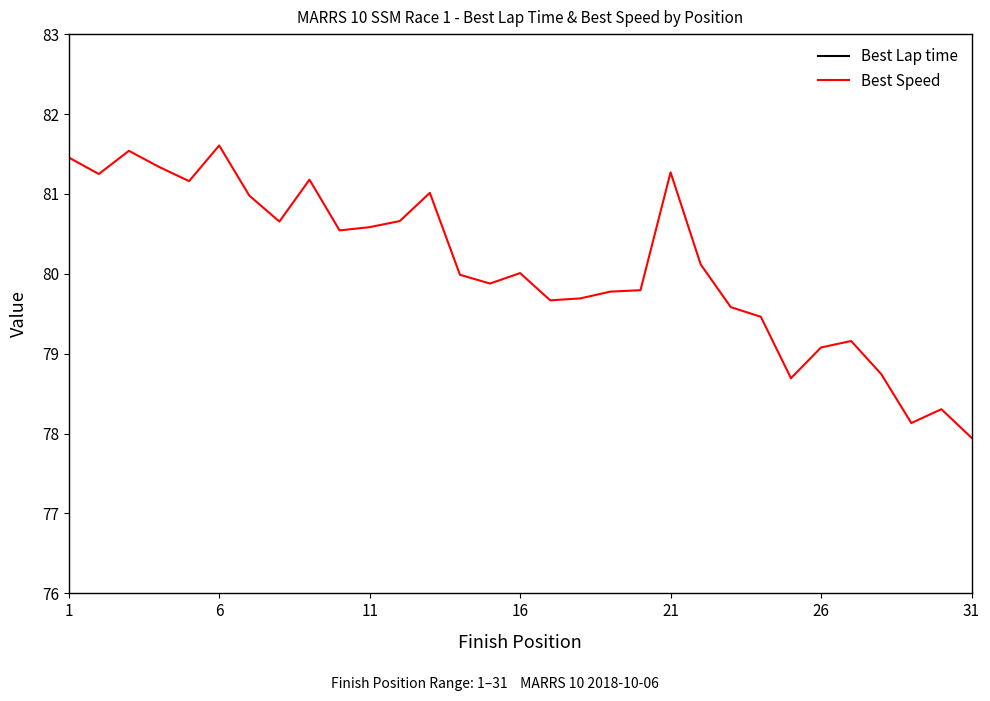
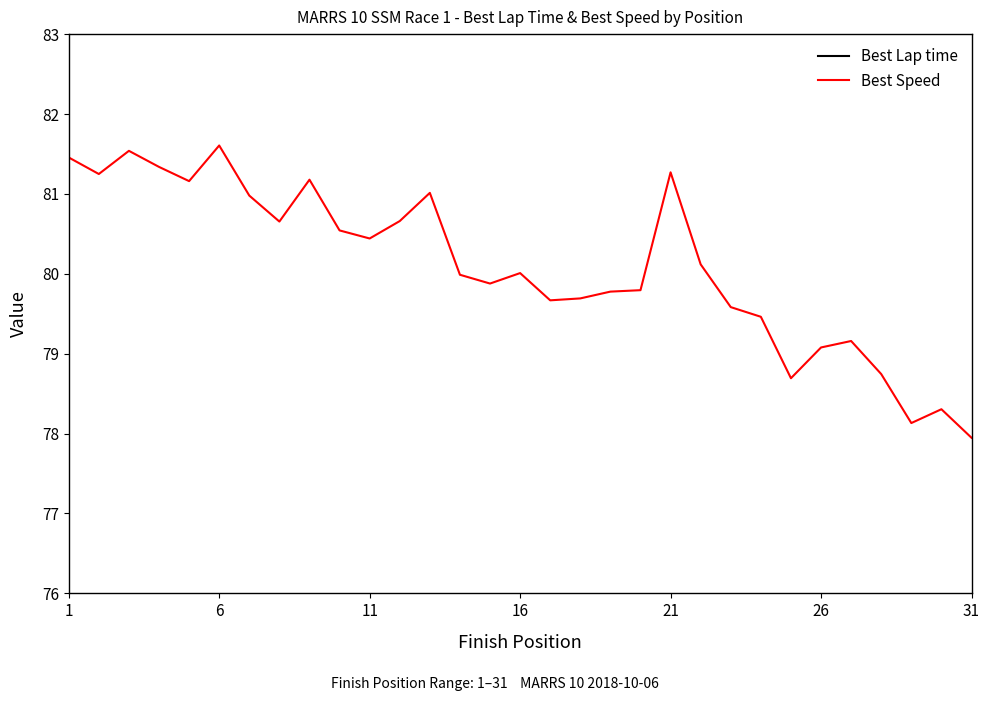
Best Speed, 11: 80.6 -> 80.4
